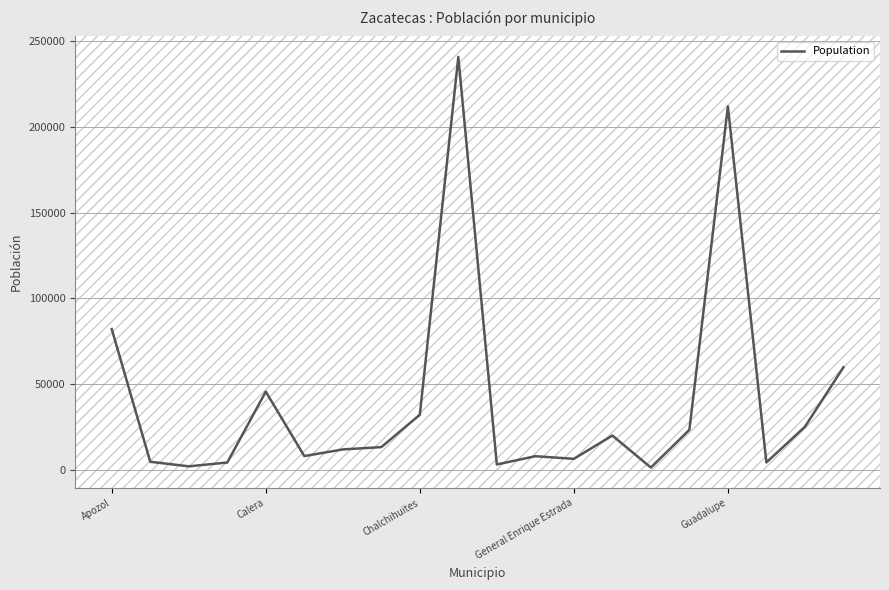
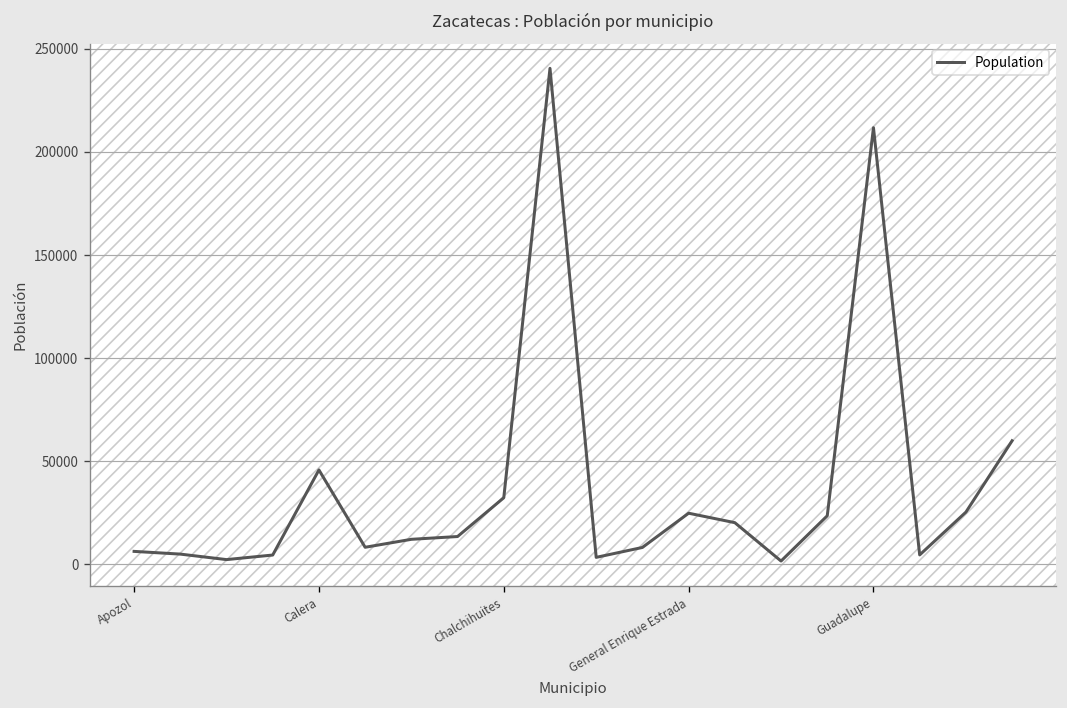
Apozol: 82000 -> 6000
General Enrique Estrada: 7000 -> 25000
